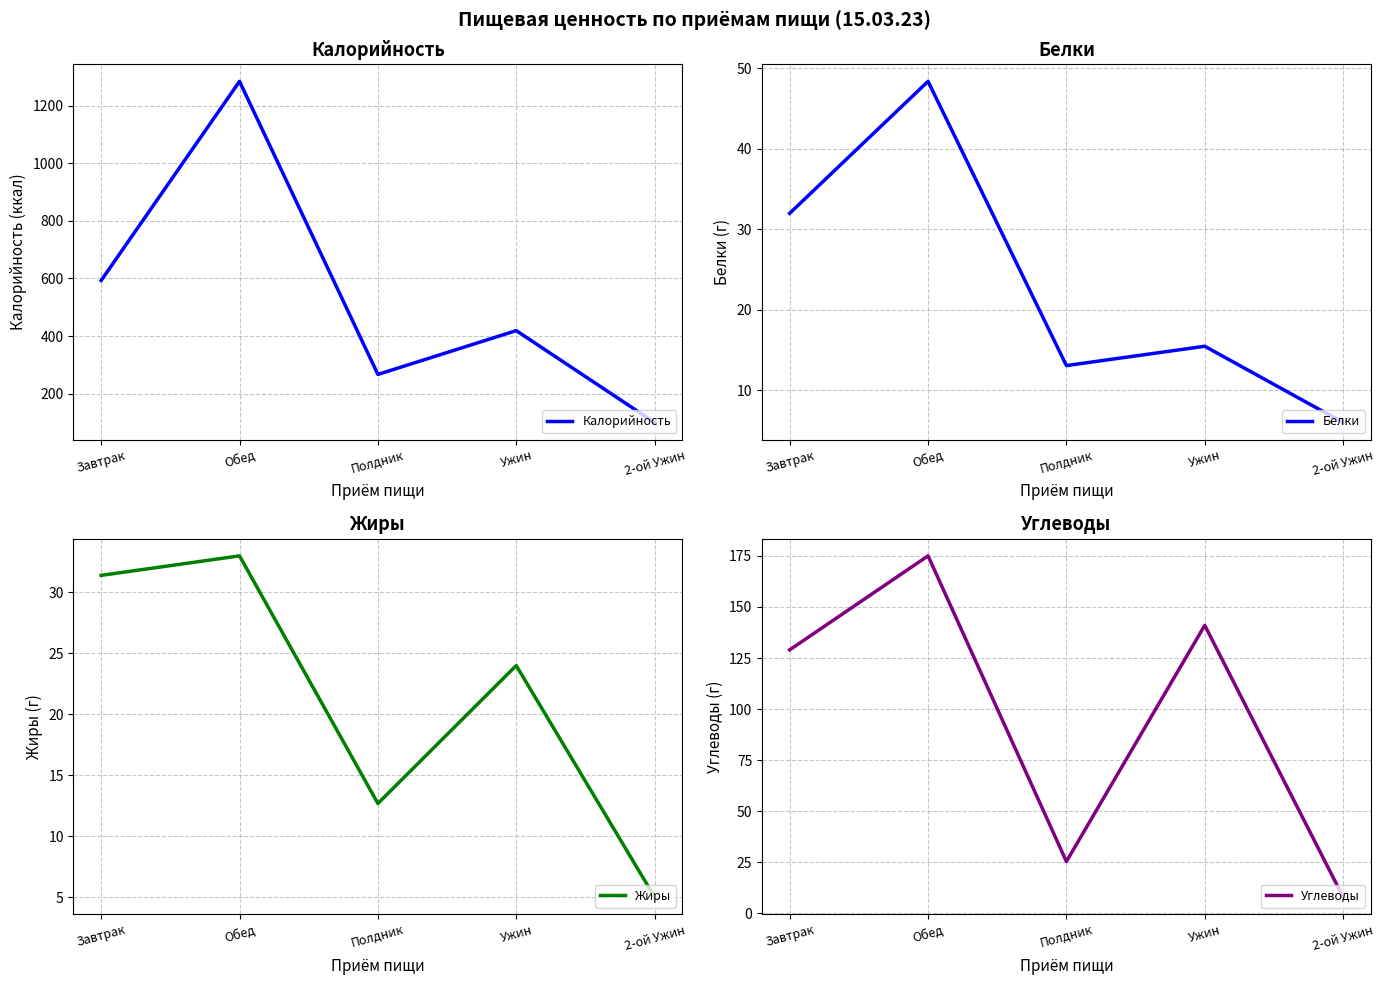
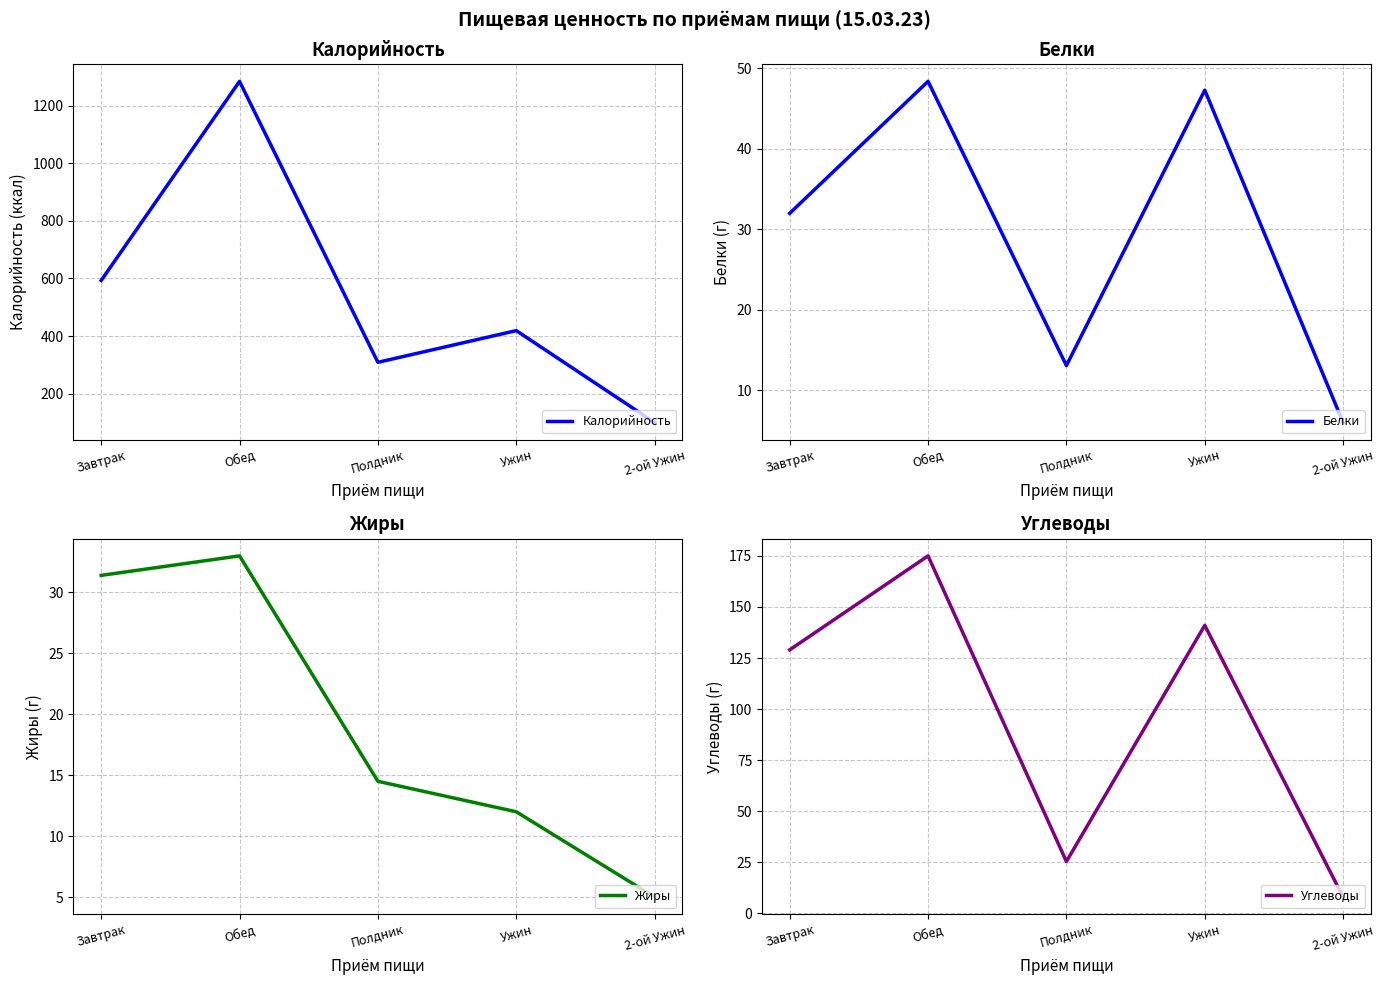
Калорийность, Полдник: 270 -> 310
Белки, Ужин: 15 -> 47
Жиры, Полдник: 12.7 -> 14.5
Жиры, Ужин: 24 -> 12
